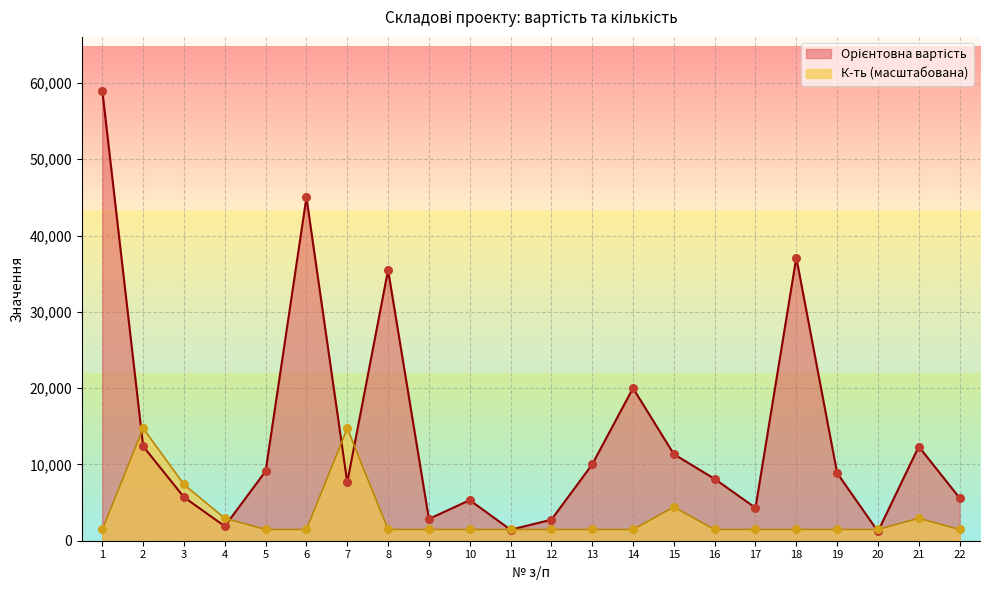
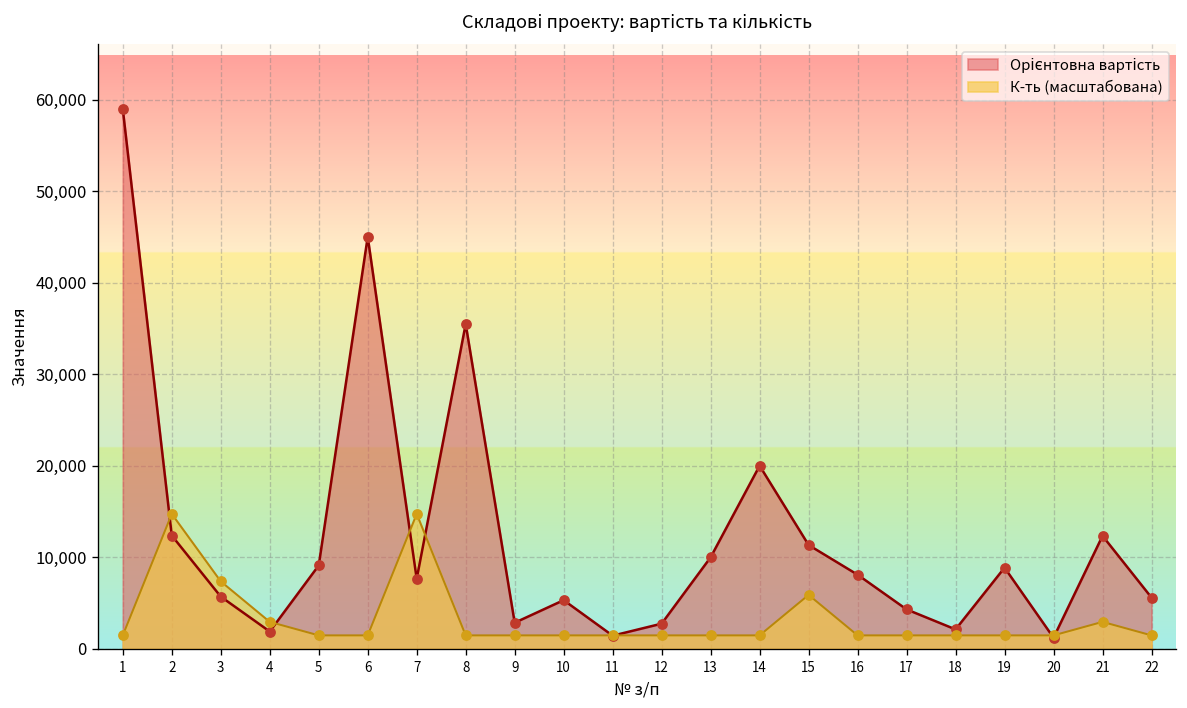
К-ть (масштабована), 15: 4,000 -> 6,000
Орієнтовна вартість, 18: 37,000 -> 2,000
